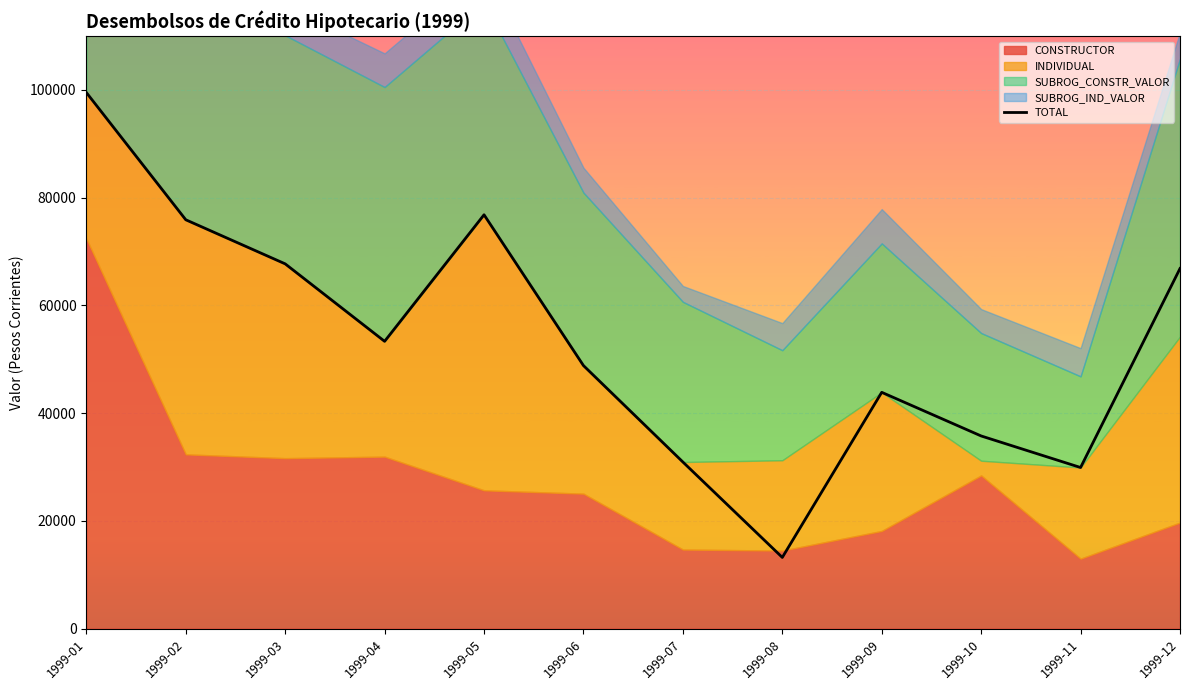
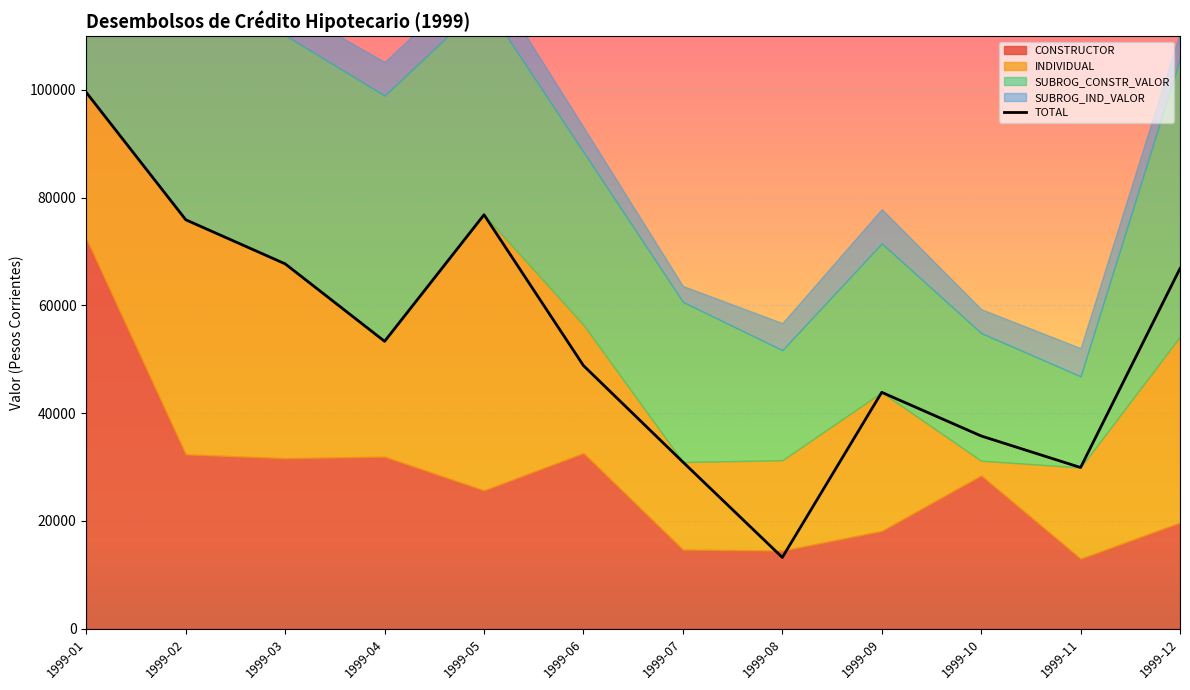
SUBROG_CONSTR_VALOR, 1999-04: 47000 -> 46000
CONSTRUCTOR, 1999-06: 25000 -> 33000
